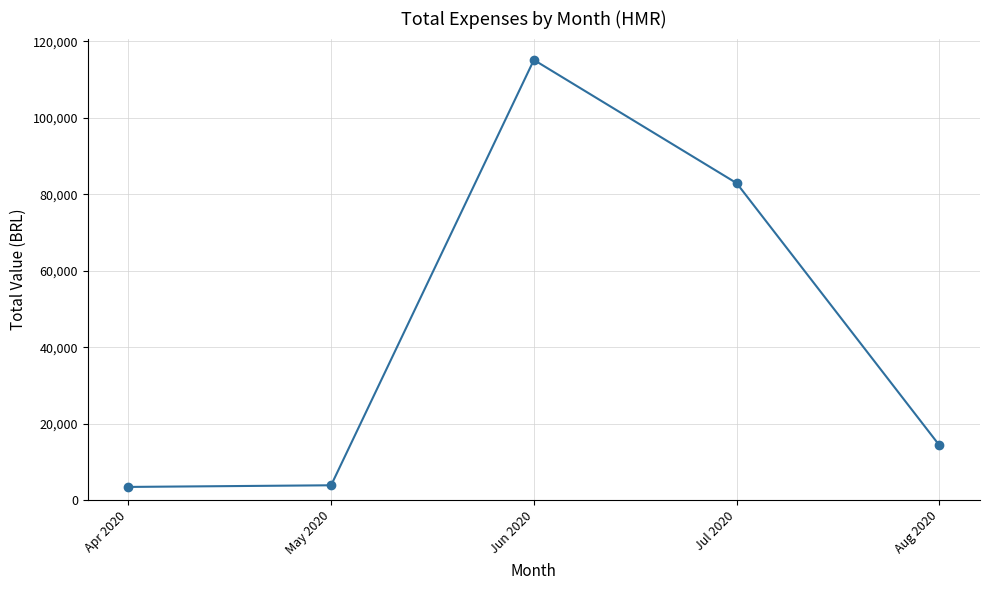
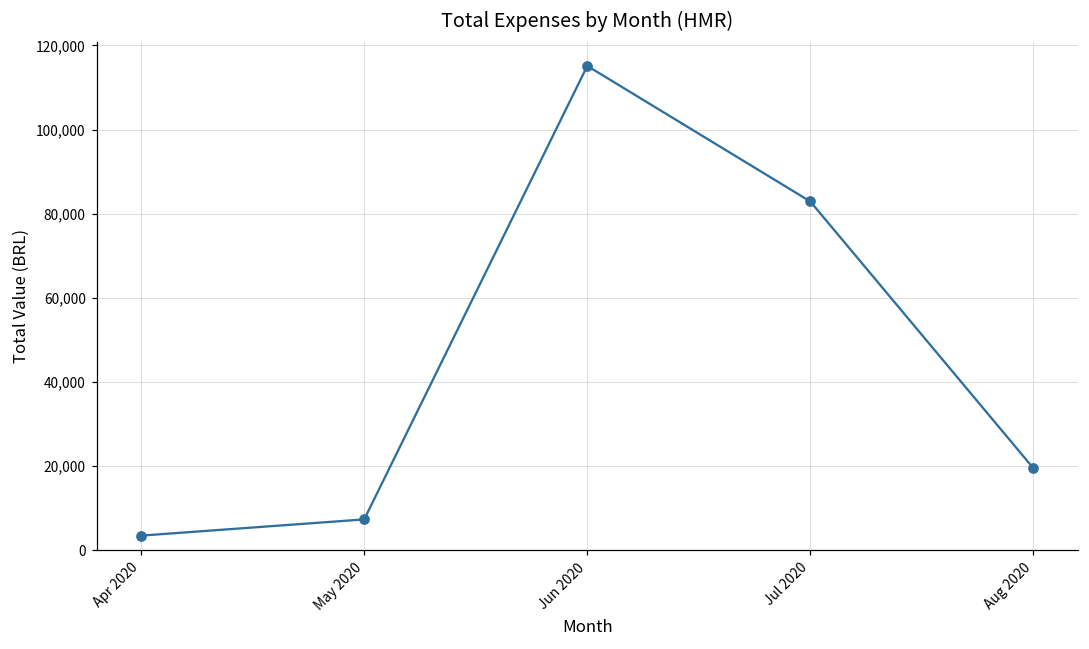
May 2020: 4,000 -> 7,000
Aug 2020: 14,000 -> 19,000
